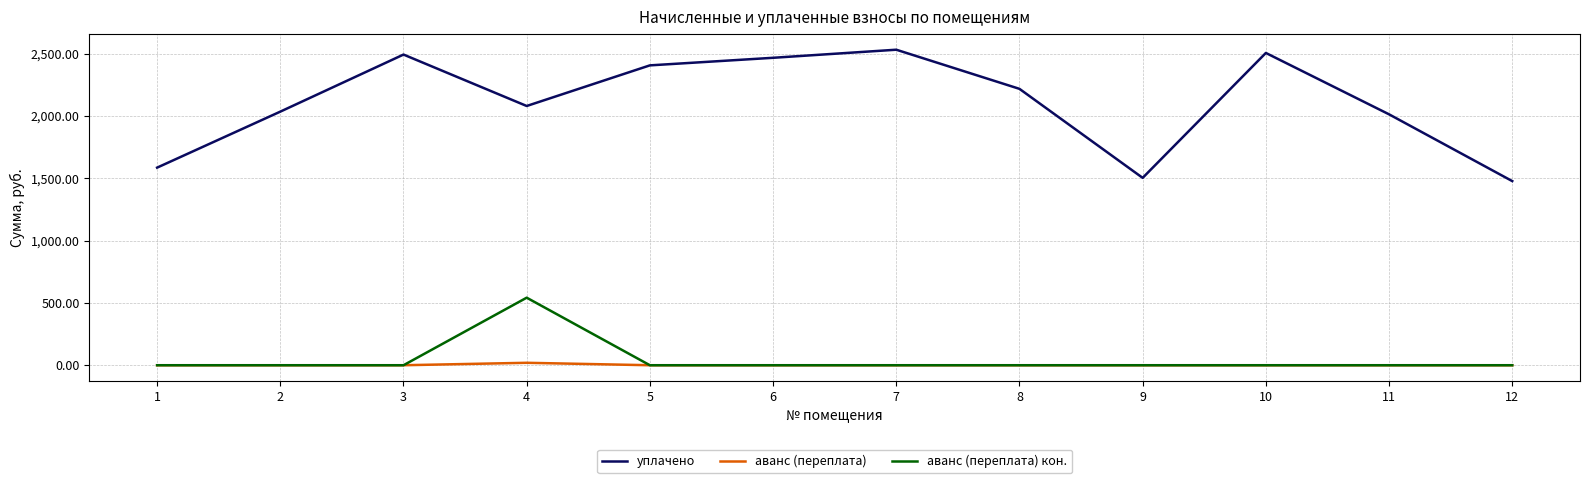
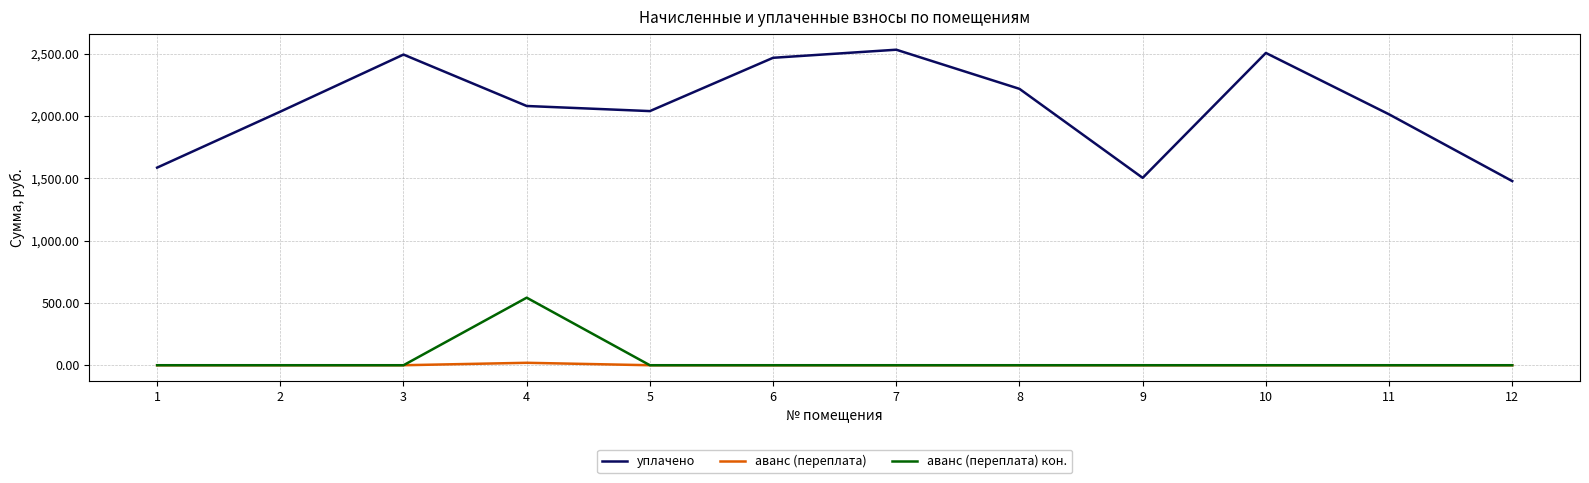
уплачено, 5: 2,410 -> 2,040
